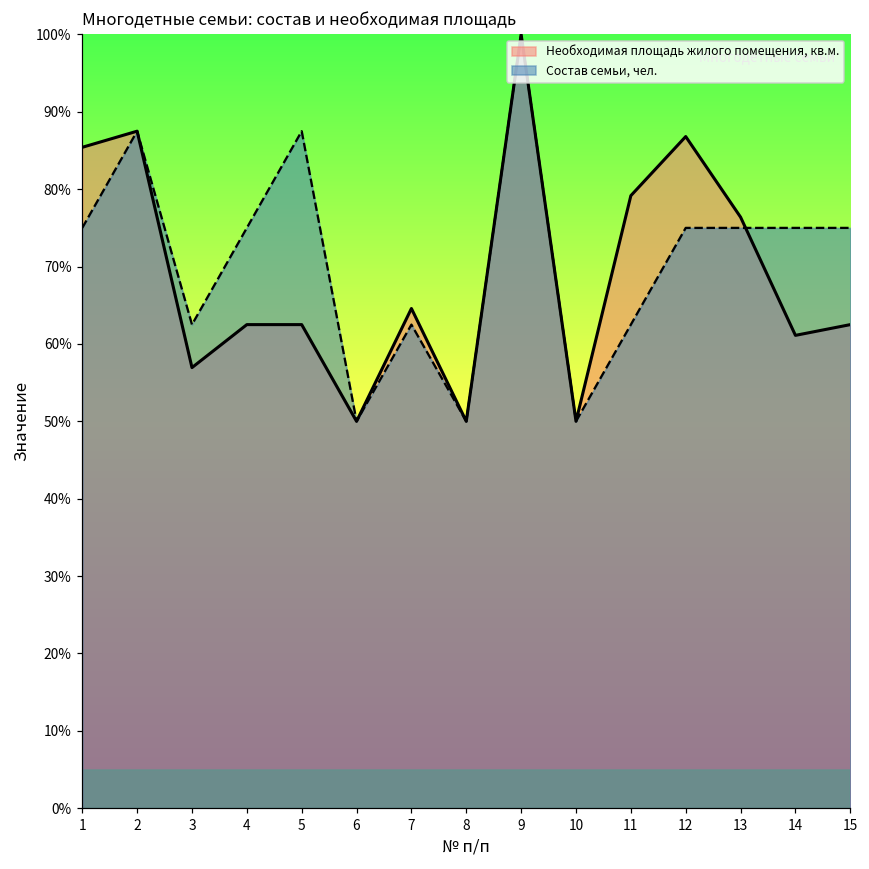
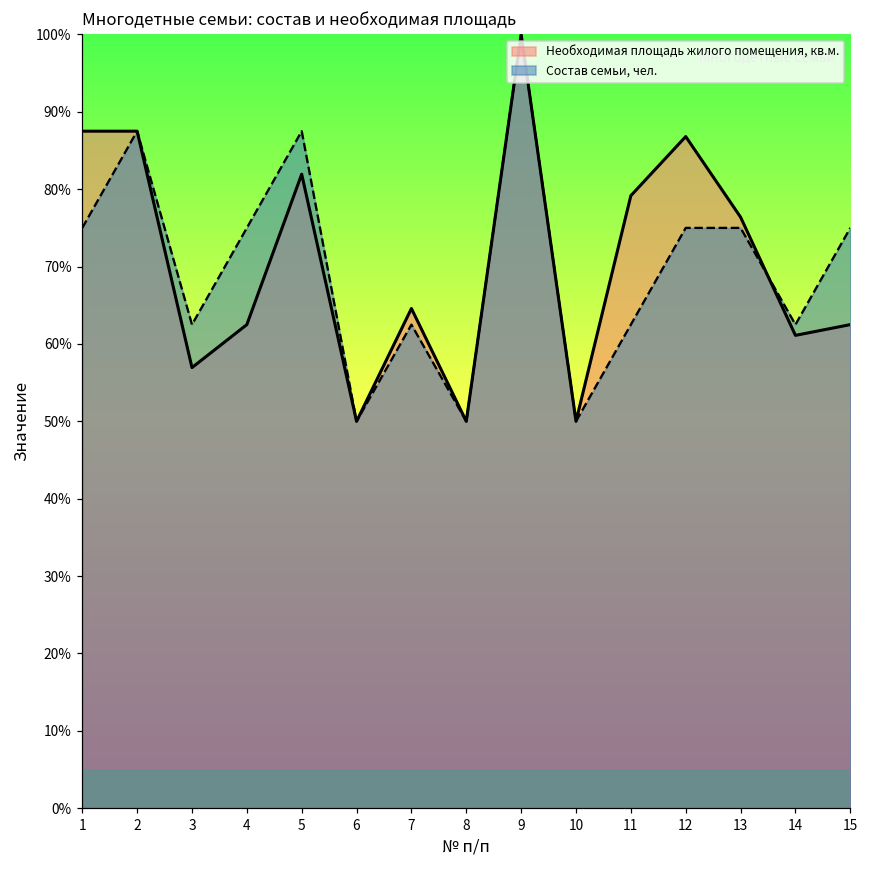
Необходимая площадь жилого помещения, кв.м., 1: 85% -> 88%
Необходимая площадь жилого помещения, кв.м., 5: 63% -> 82%
Состав семьи, чел., 14: 75% -> 63%
